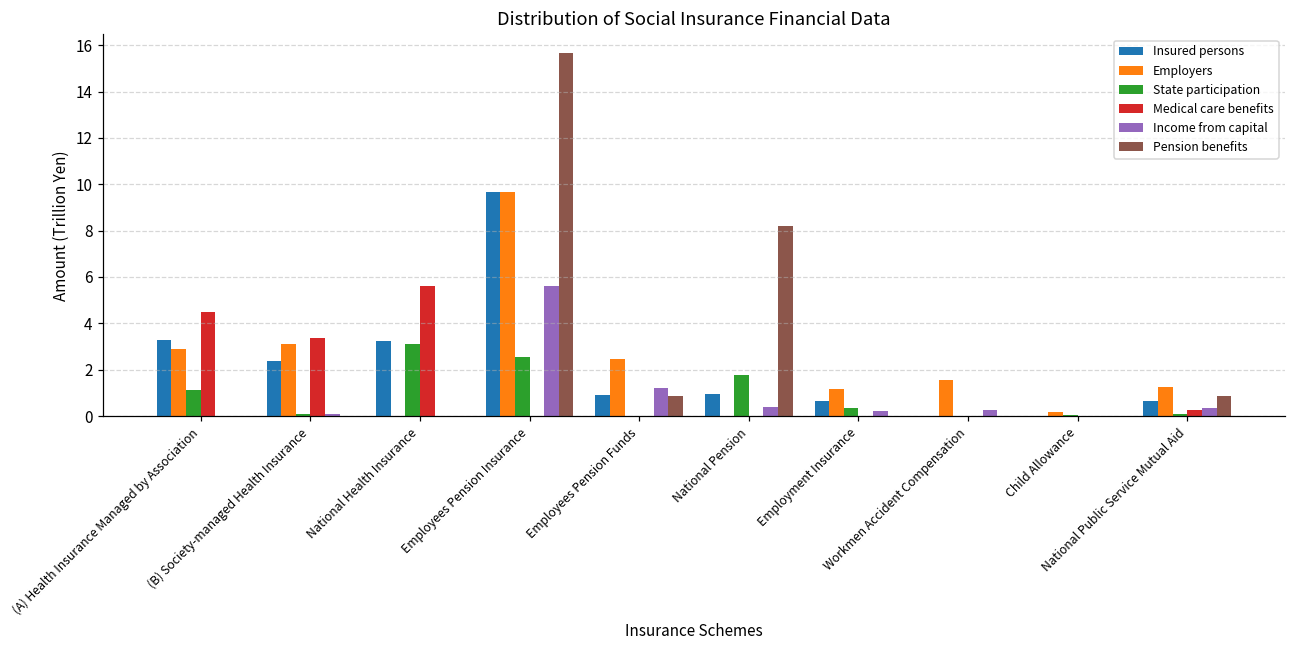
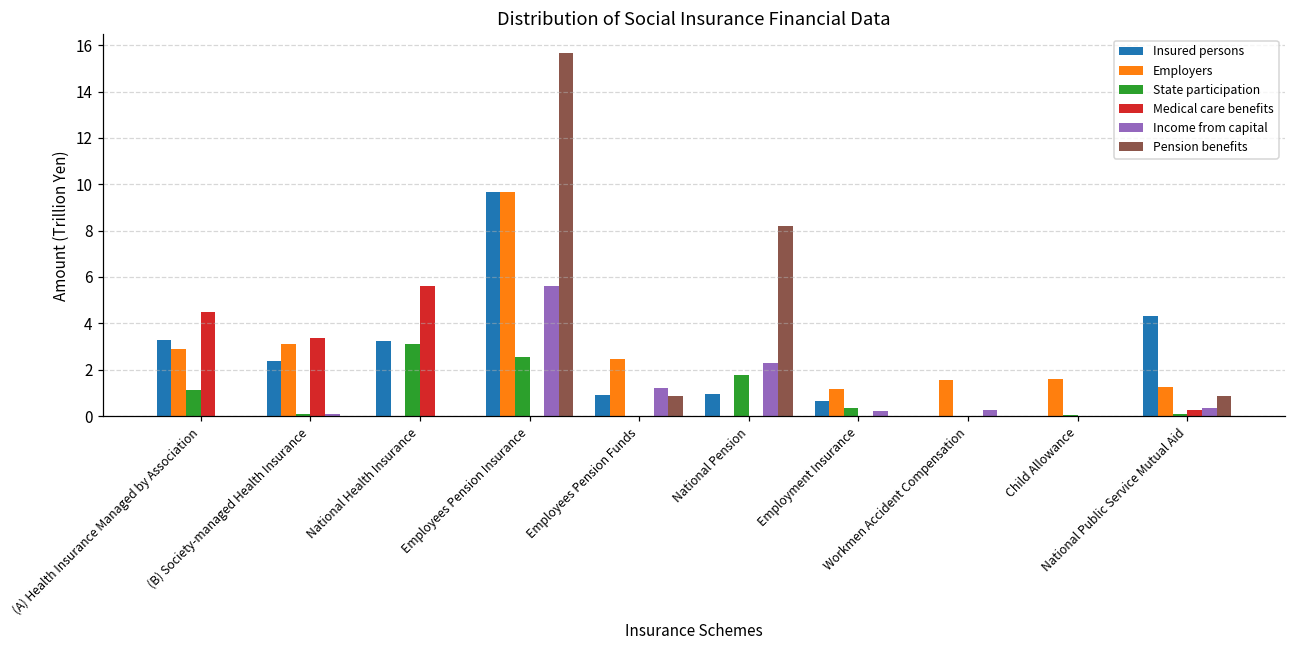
Income from capital, National Pension: 0.4 -> 2.3
Employers, Child Allowance: 0.2 -> 1.6
Insured persons, National Public Service Mutual Aid: 0.7 -> 4.3
